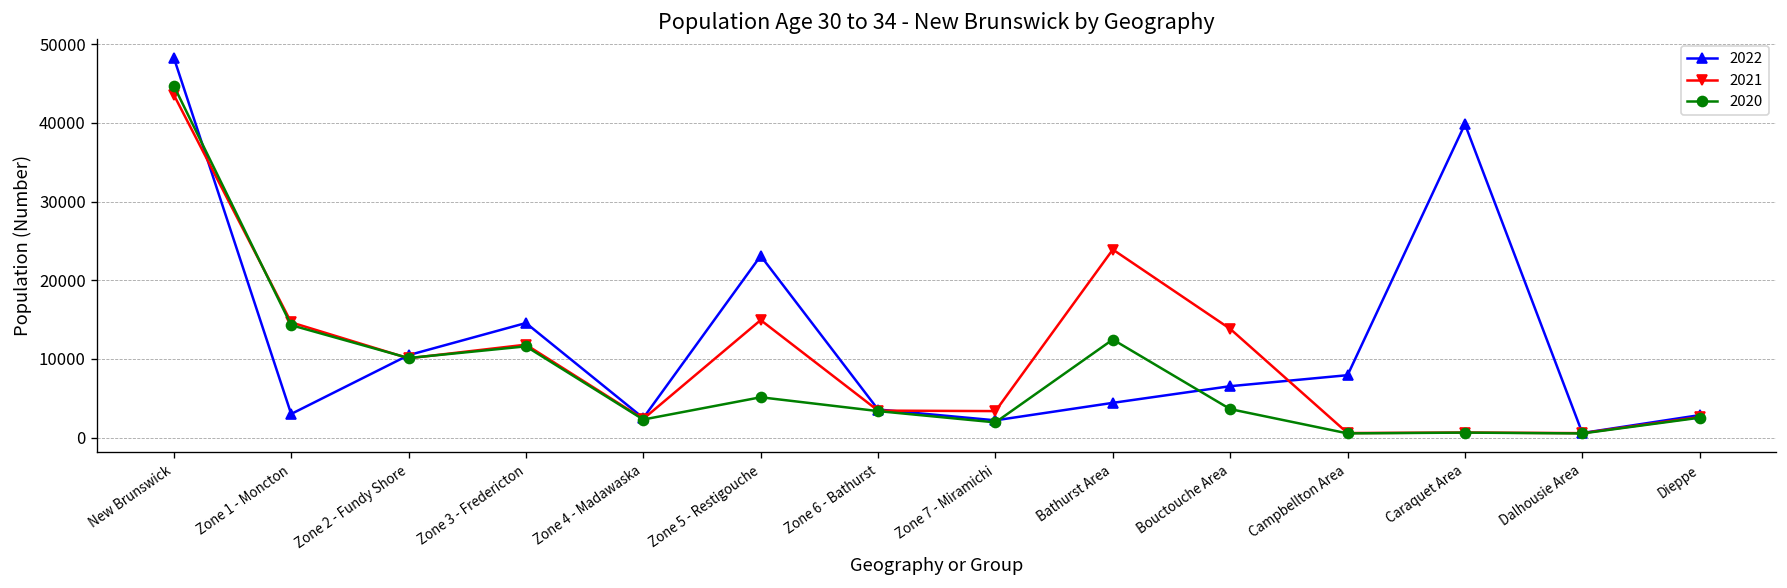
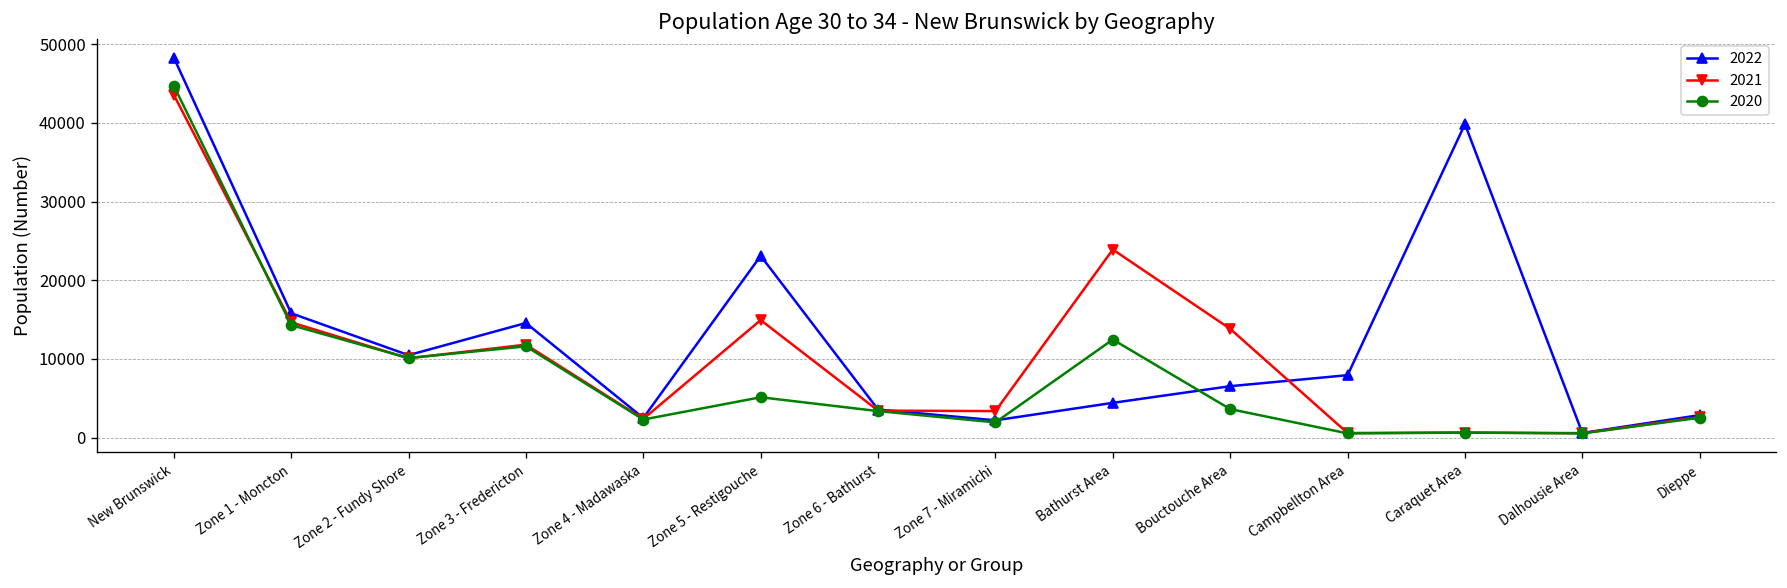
2022, Zone 1 - Moncton: 3000 -> 16000
